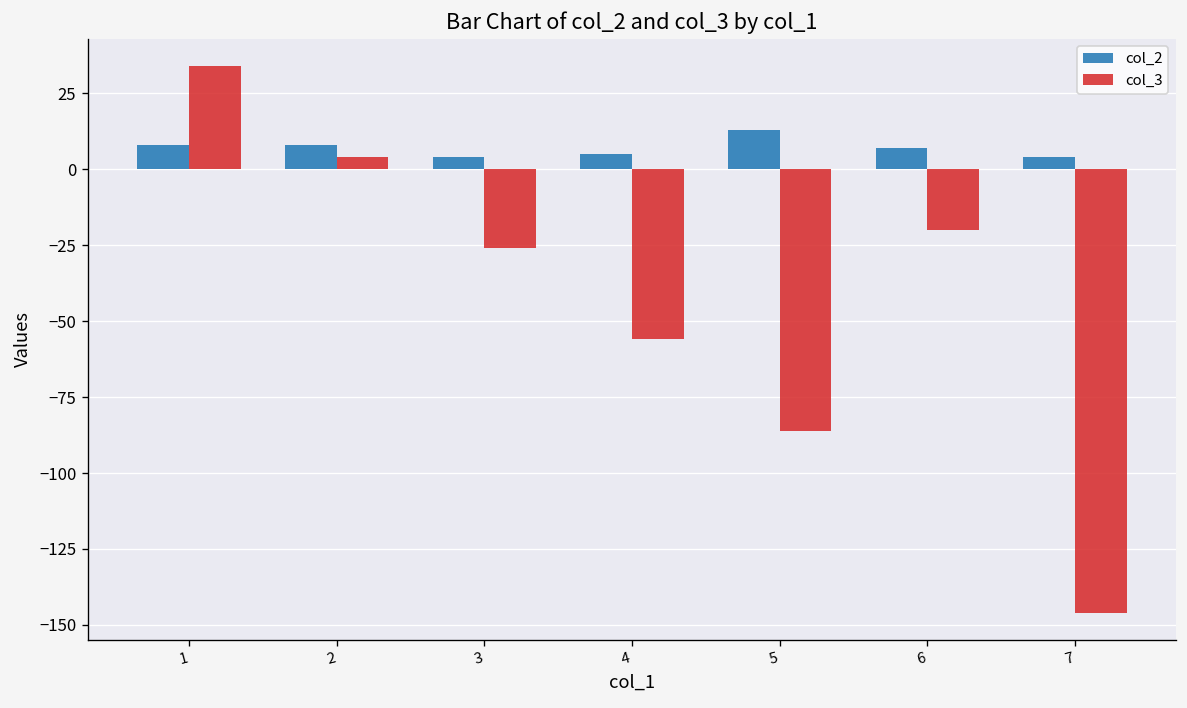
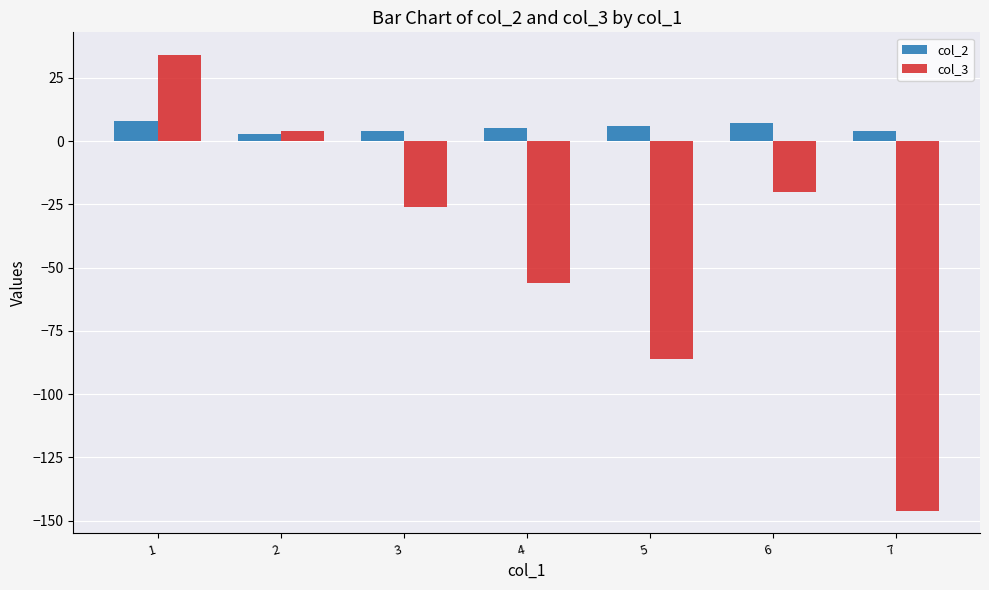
col_2, 2: 8 -> 3
col_2, 5: 13 -> 6
